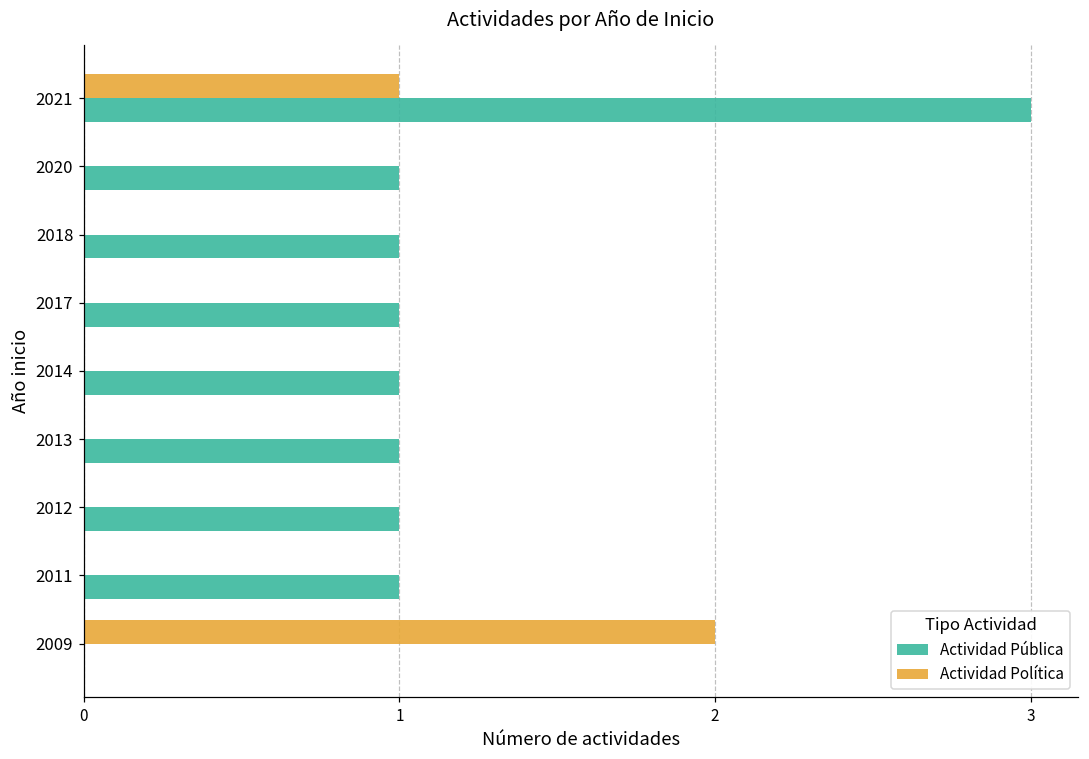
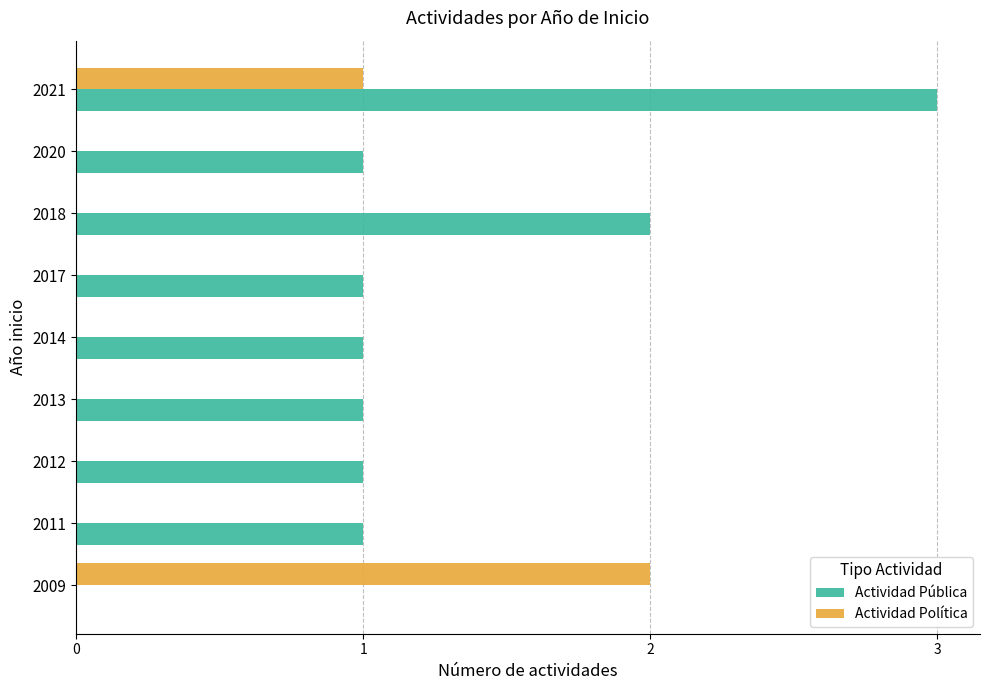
Actividad Pública, 2018: 1 -> 2
